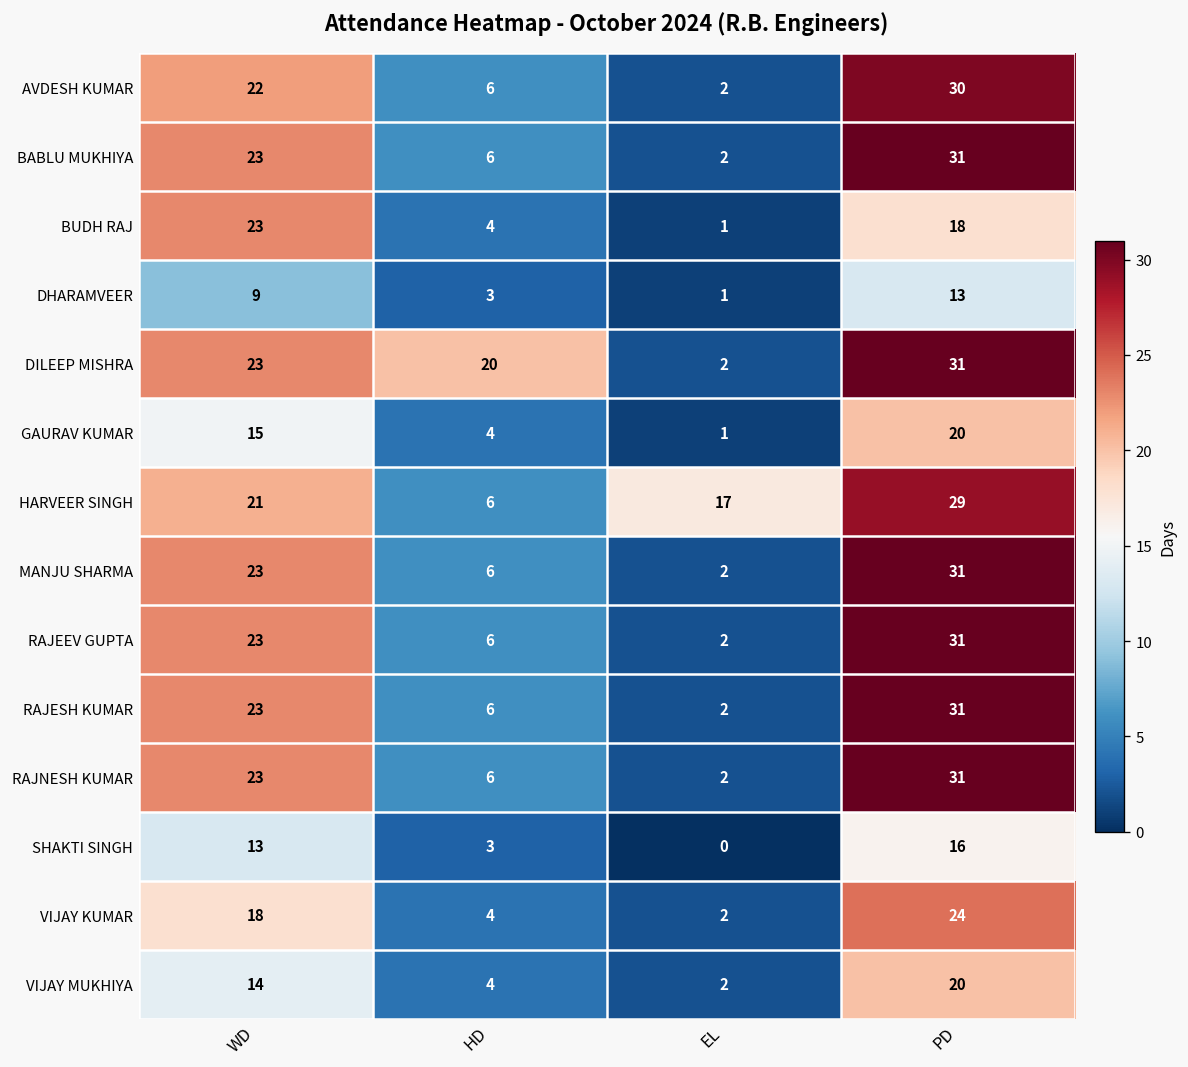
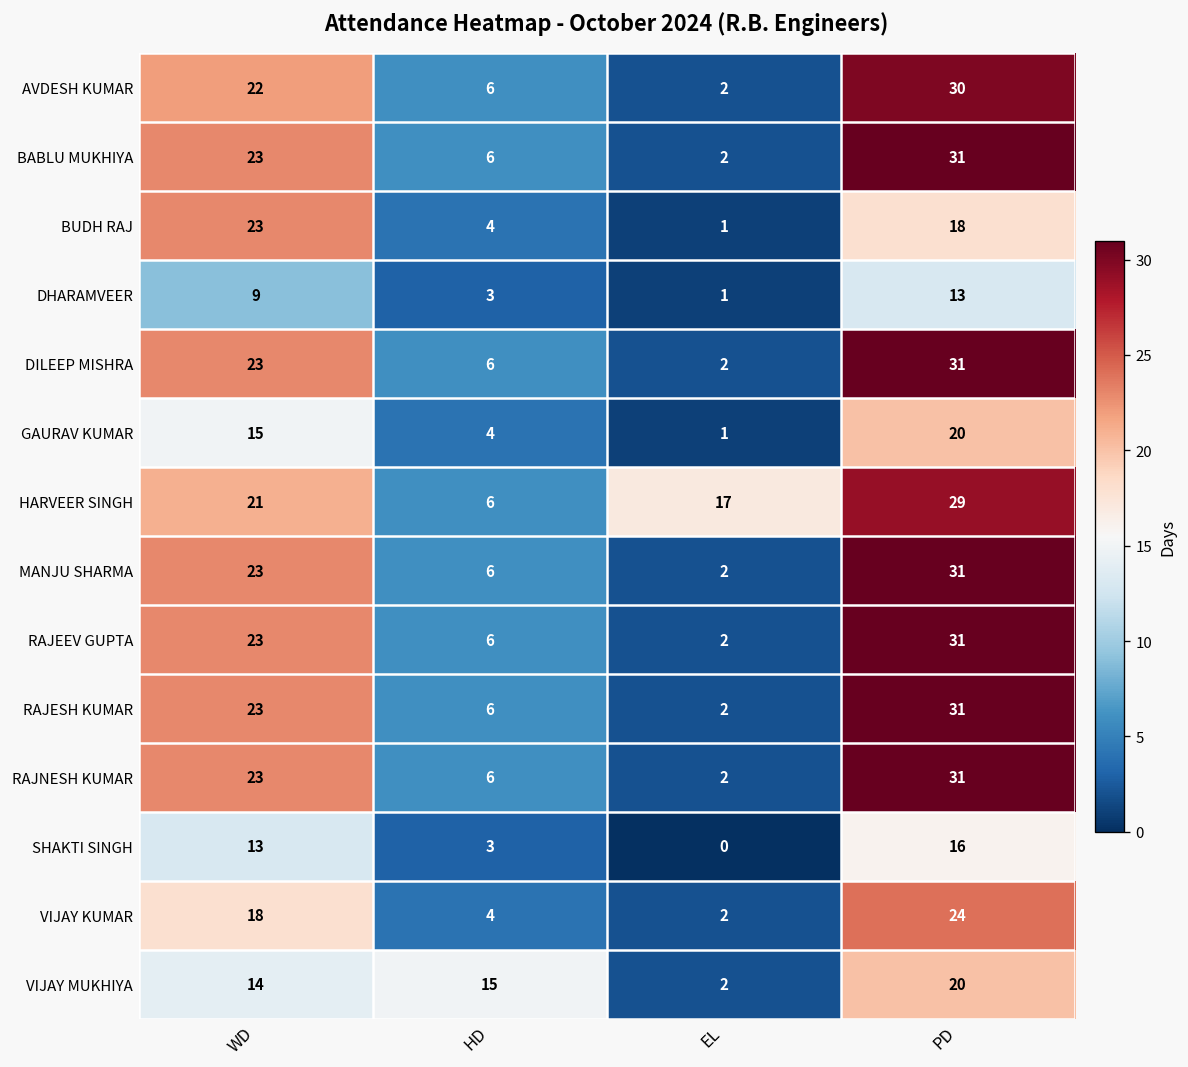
DILEEP MISHRA, HD: 20 -> 6
VIJAY MUKHIYA, HD: 4 -> 15
